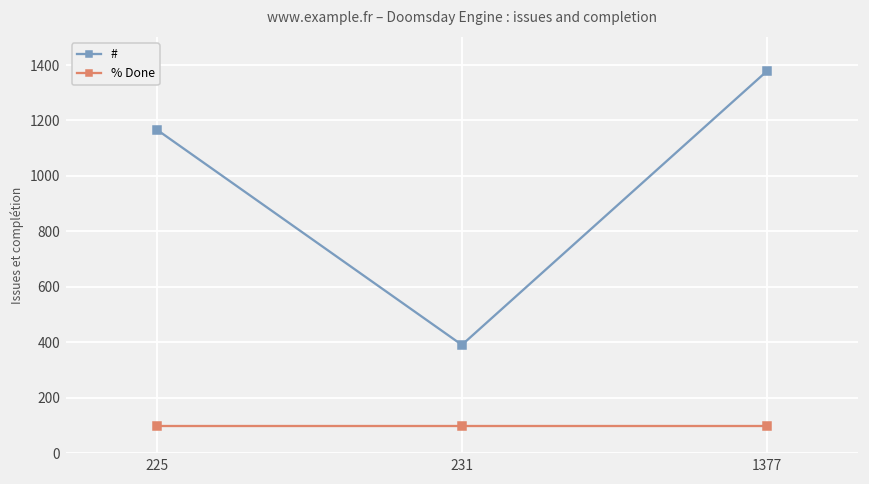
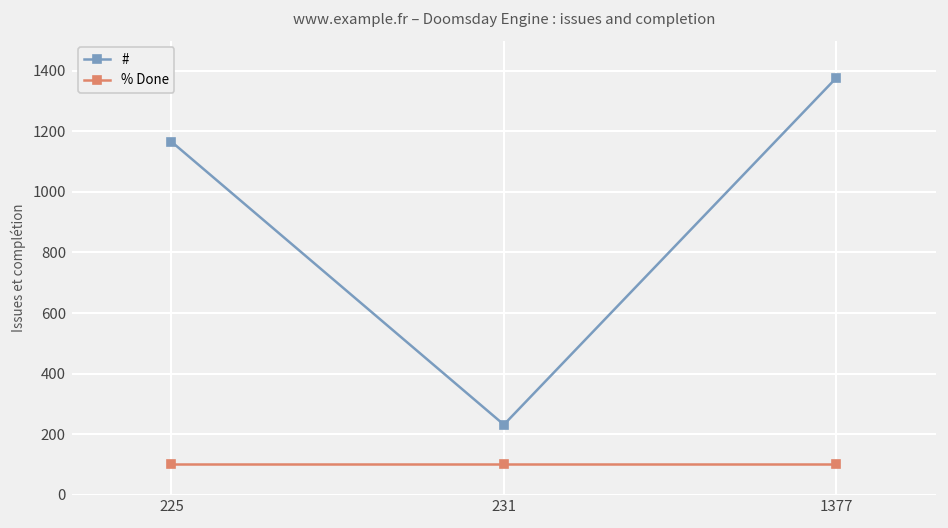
#, 231: 390 -> 230
